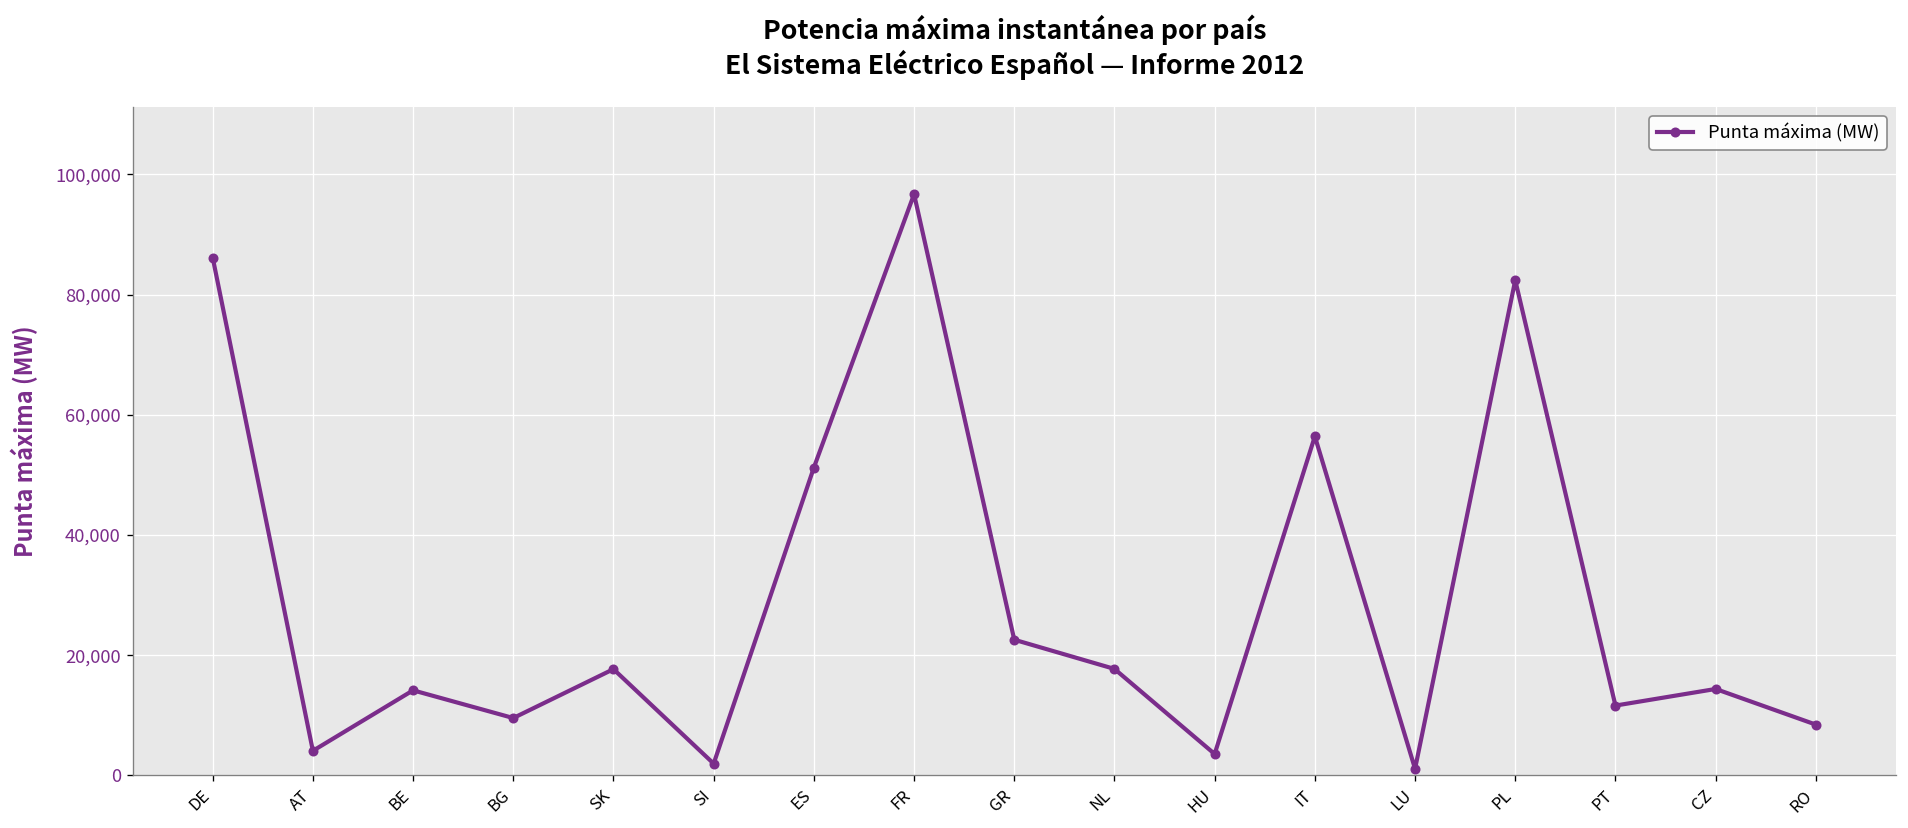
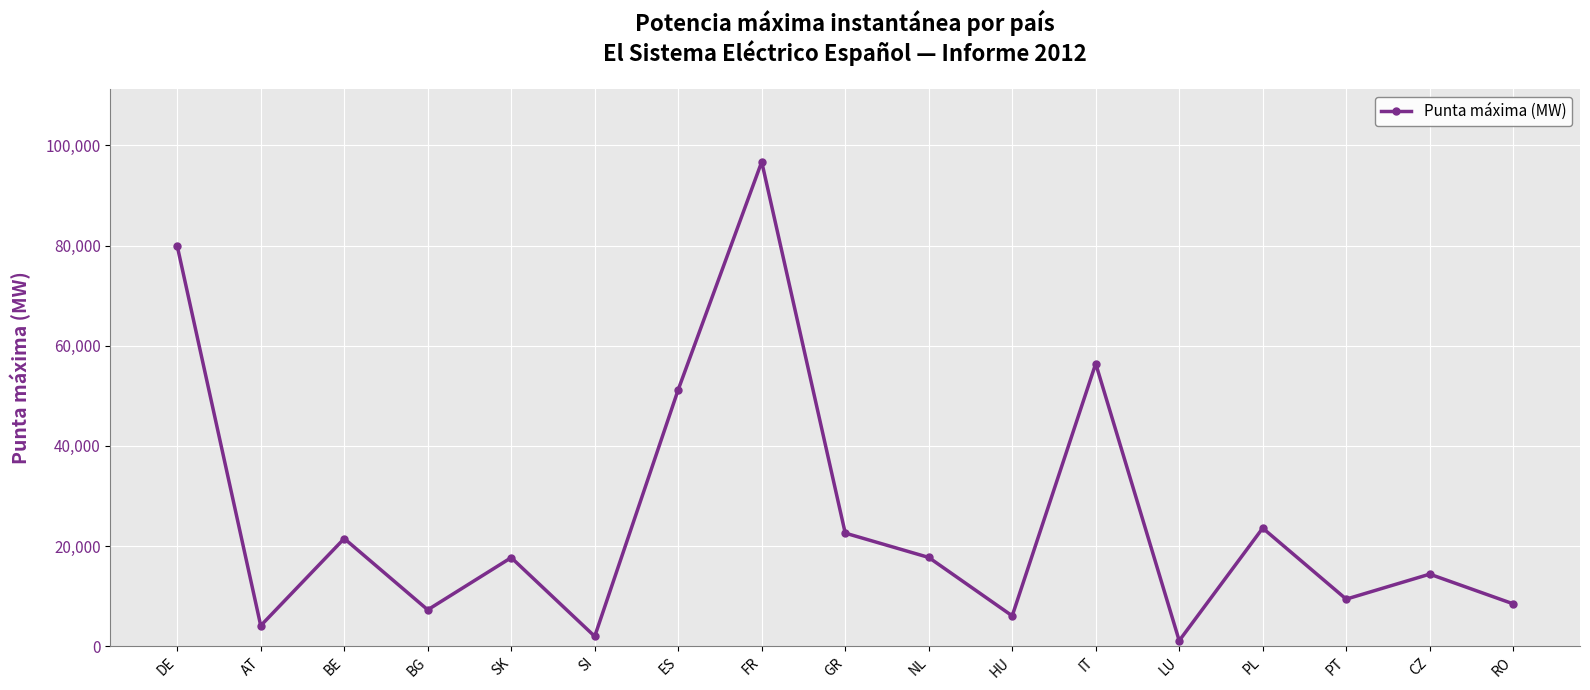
DE: 86,000 -> 80,000
BE: 14,000 -> 22,000
BG: 10,000 -> 7,000
HU: 4,000 -> 6,000
PL: 82,000 -> 24,000
PT: 12,000 -> 9,000
